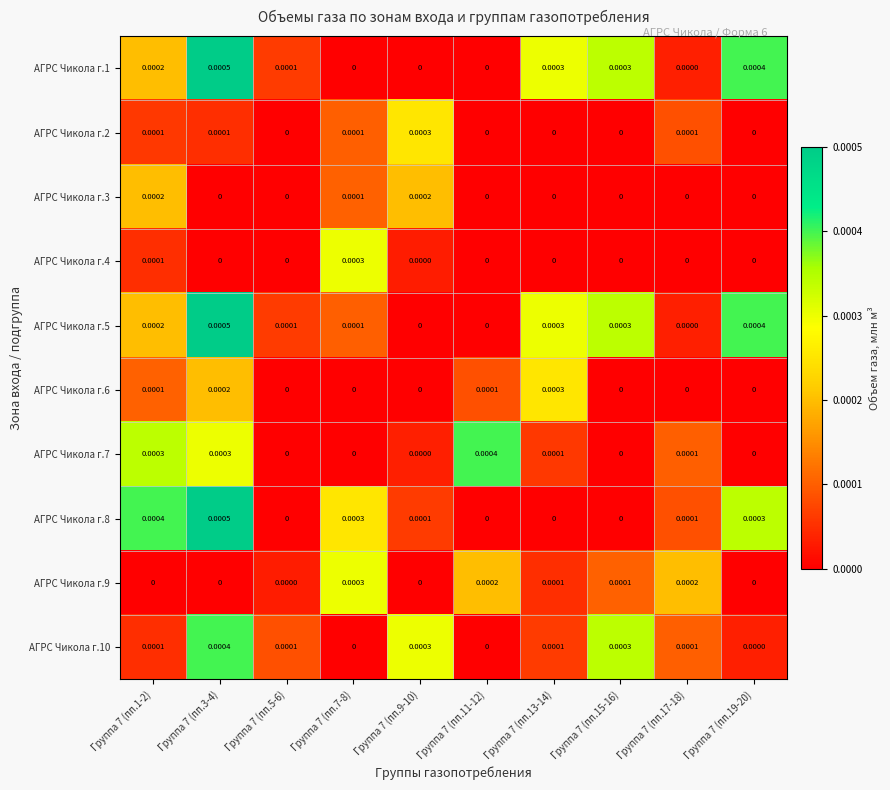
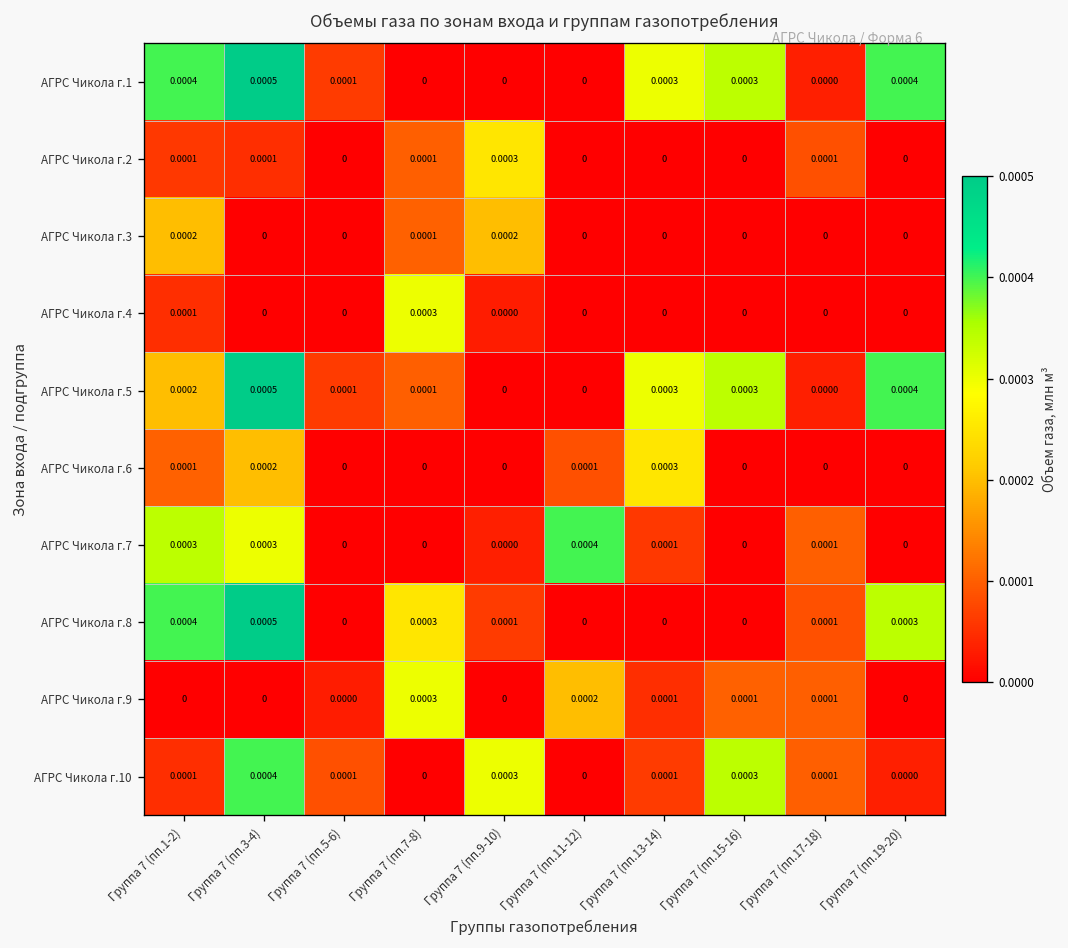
АГРС Чикола г.1, Группа 7 (пп.1-2): 0.0002 -> 0.0004
АГРС Чикола г.9, Группа 7 (пп.17-18): 0.0002 -> 0.0001
